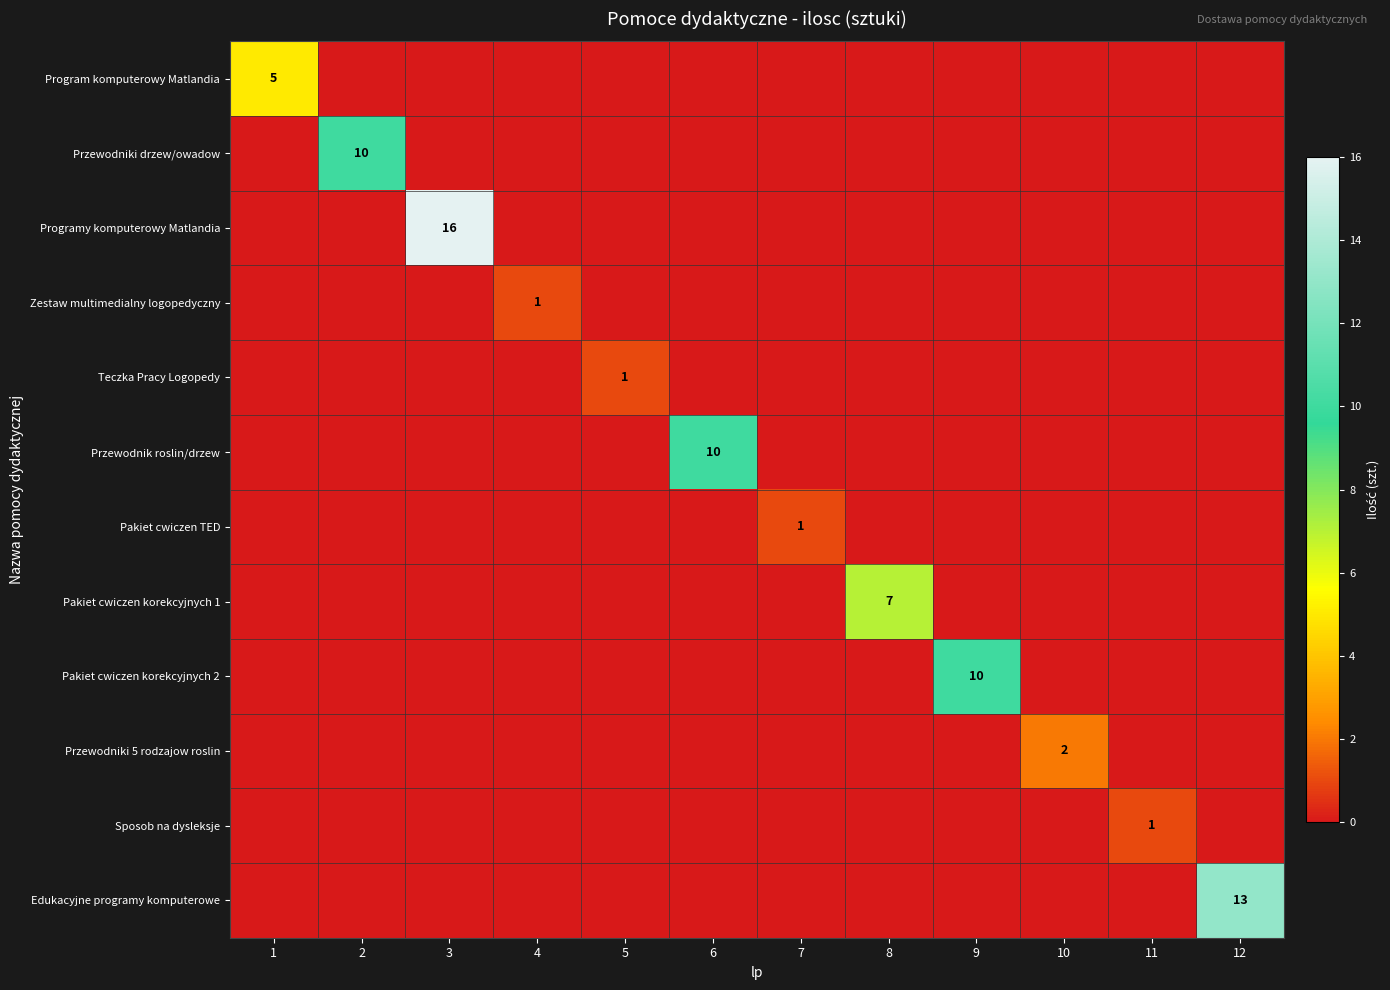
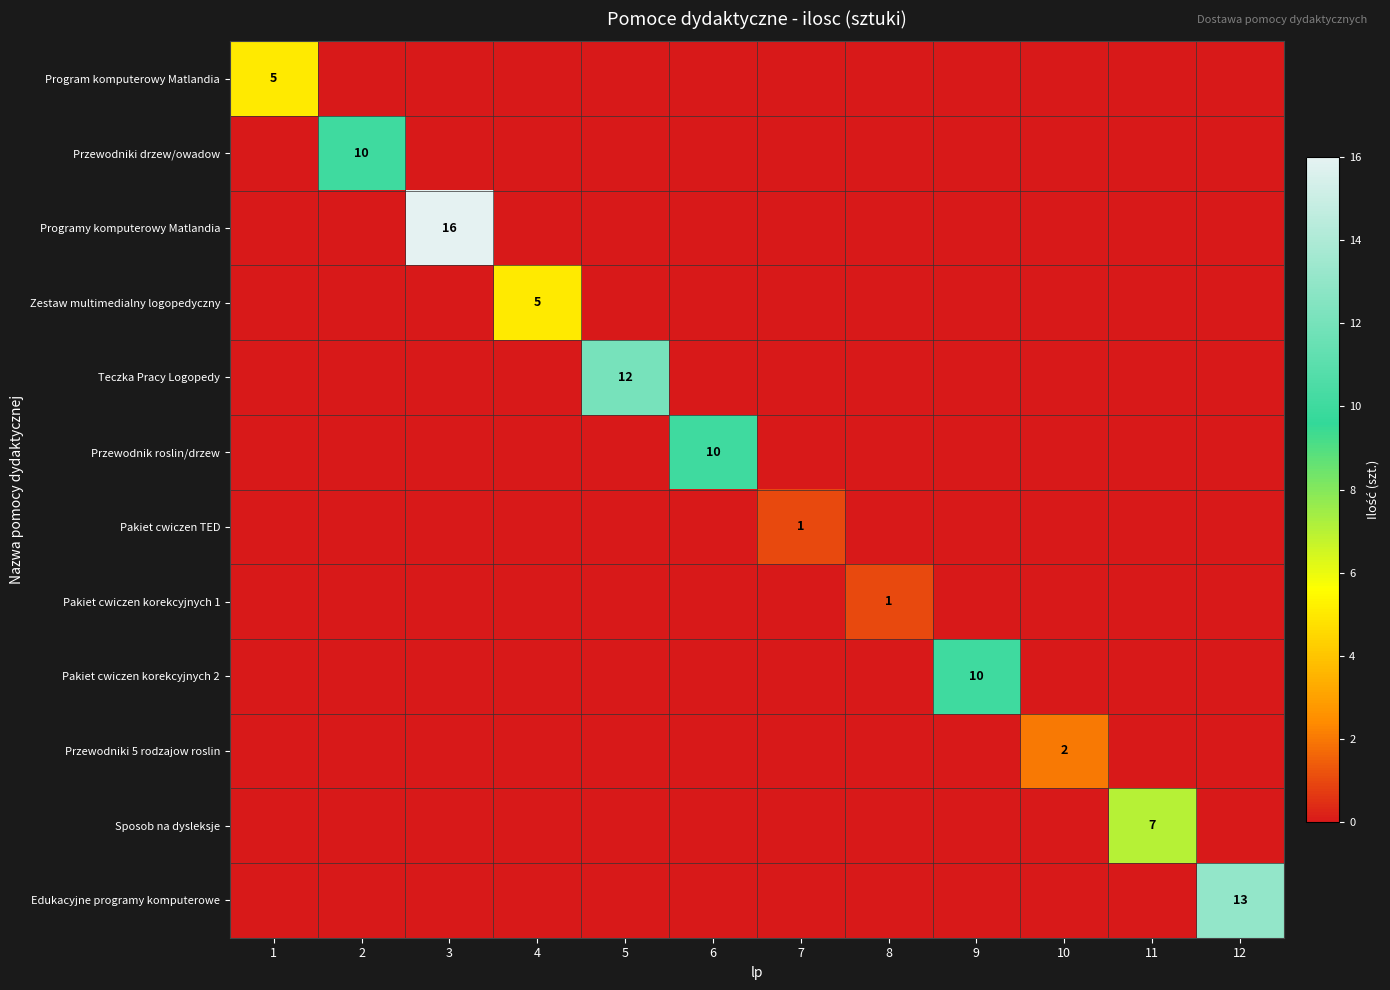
Zestaw multimedialny logopedyczny, 4: 1 -> 5
Teczka Pracy Logopedy, 5: 1 -> 12
Pakiet cwiczen korekcyjnych 1, 8: 7 -> 1
Sposob na dysleksje, 11: 1 -> 7
